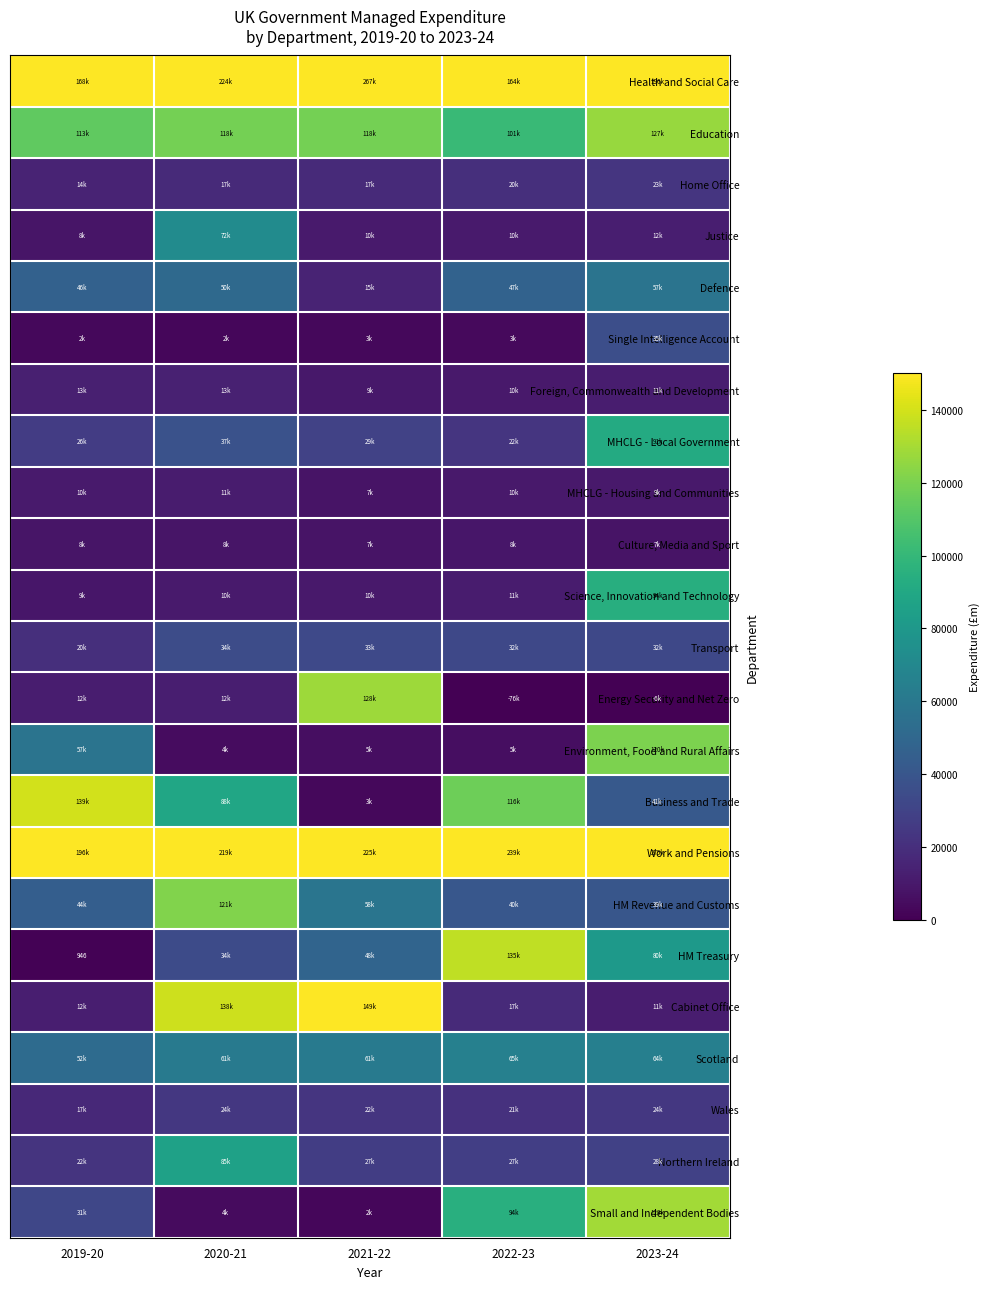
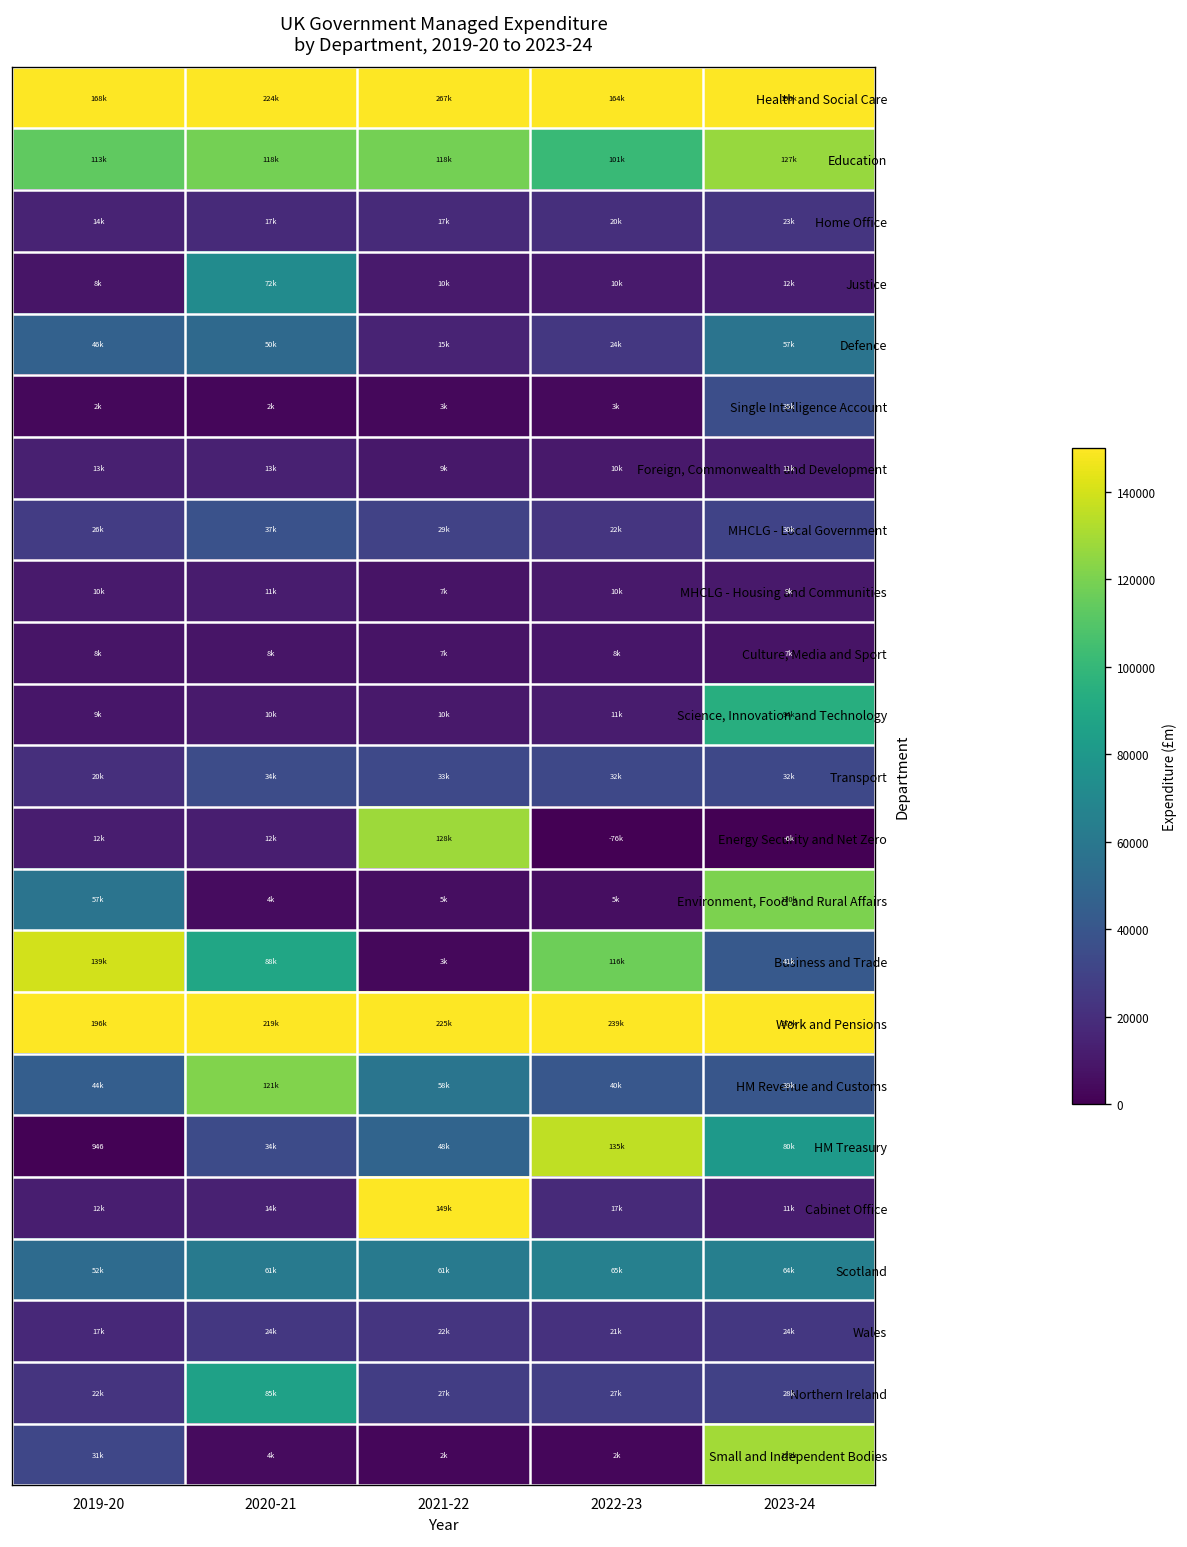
Defence, 2022-23: 47k -> 24k
MHCLG - Local Government, 2023-24: 91k -> 30k
Cabinet Office, 2020-21: 138k -> 14k
Small and Independent Bodies, 2022-23: 94k -> 2k
